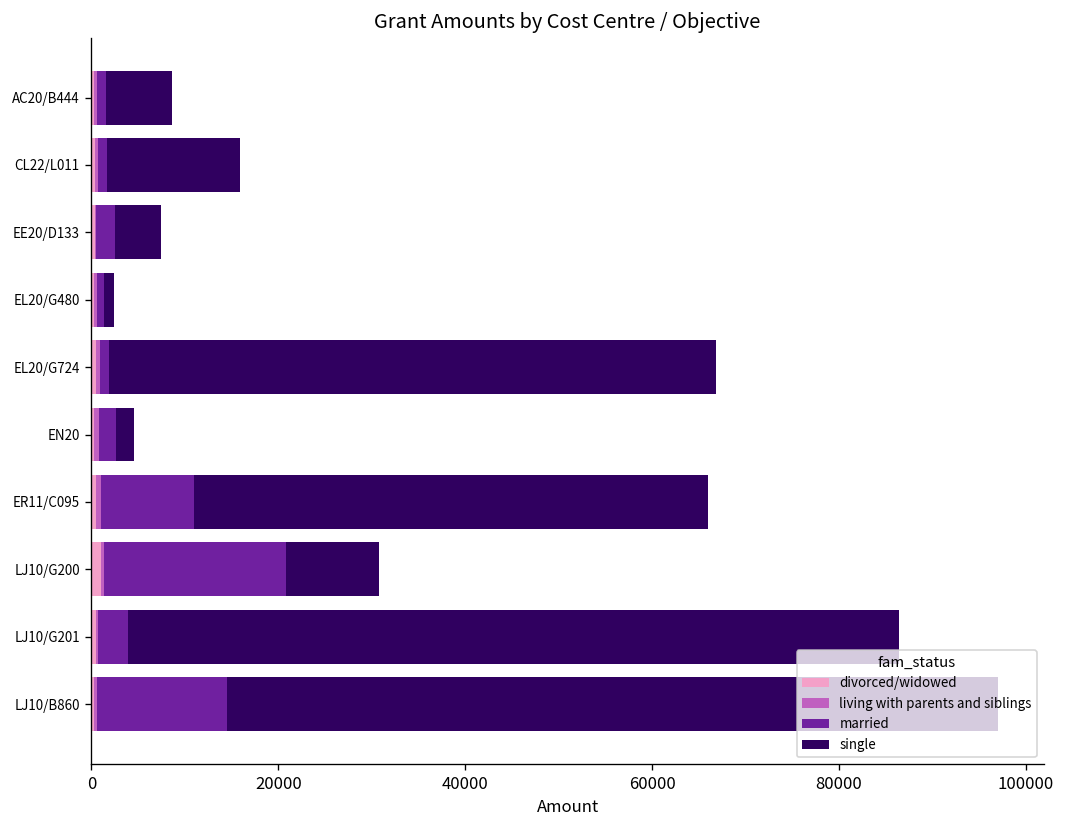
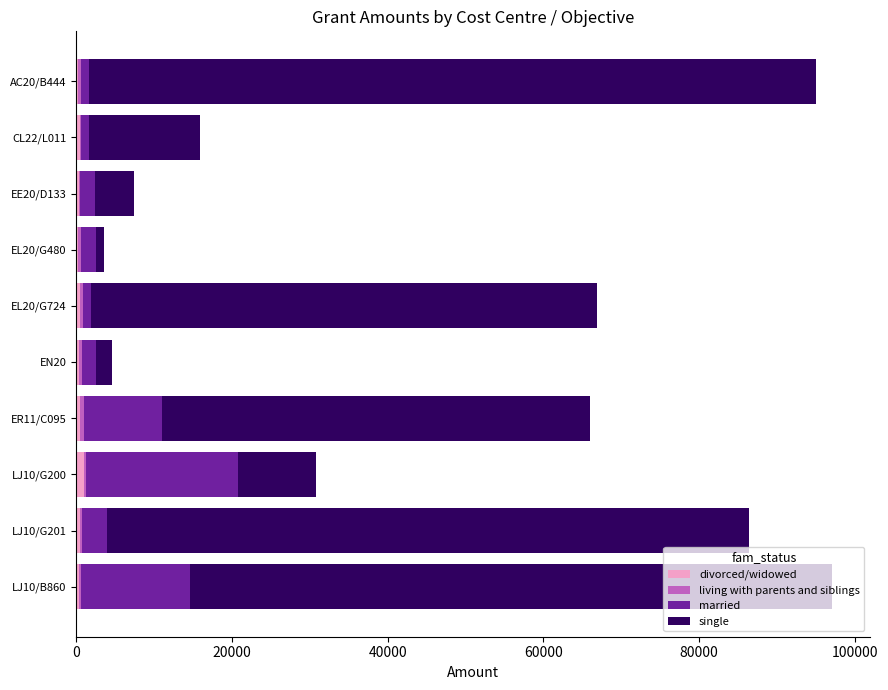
single, AC20/B444: 7000 -> 93000
married, EL20/G480: 1000 -> 2000
